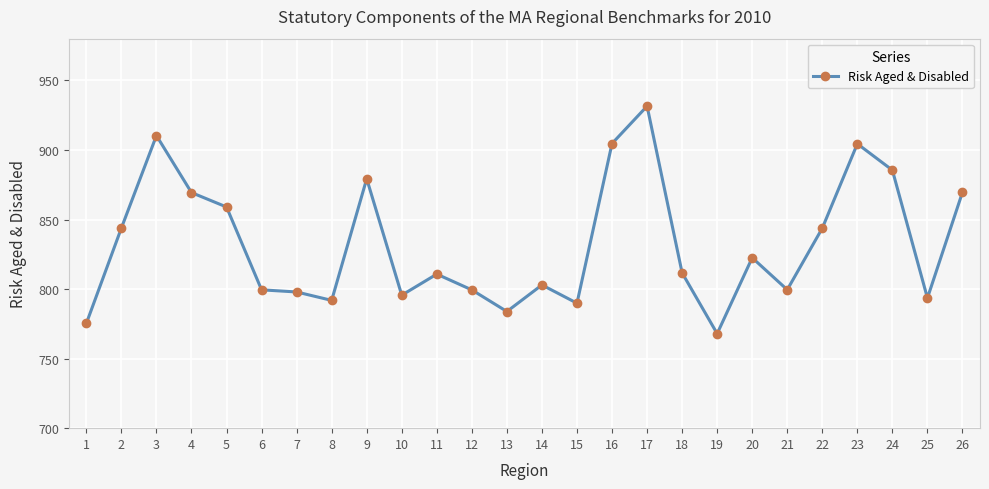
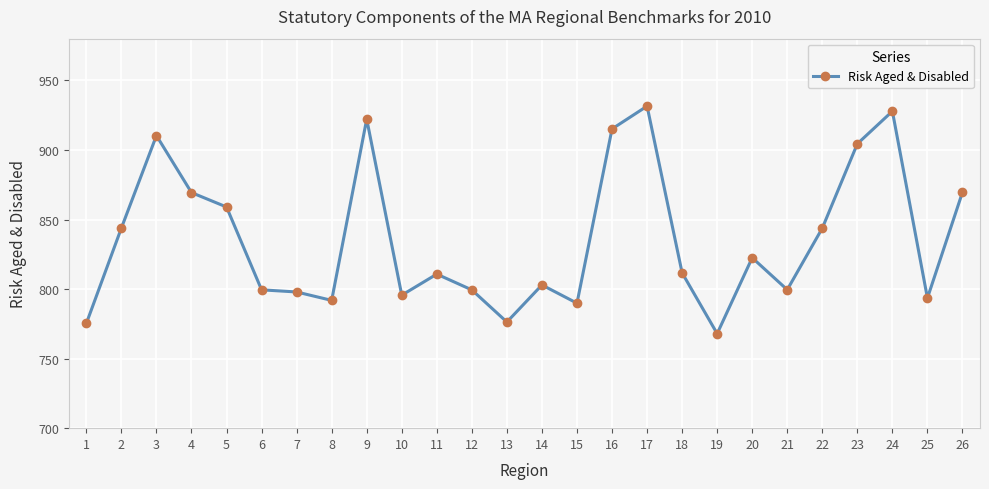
9: 879 -> 922
13: 784 -> 776
16: 905 -> 915
24: 885 -> 928
